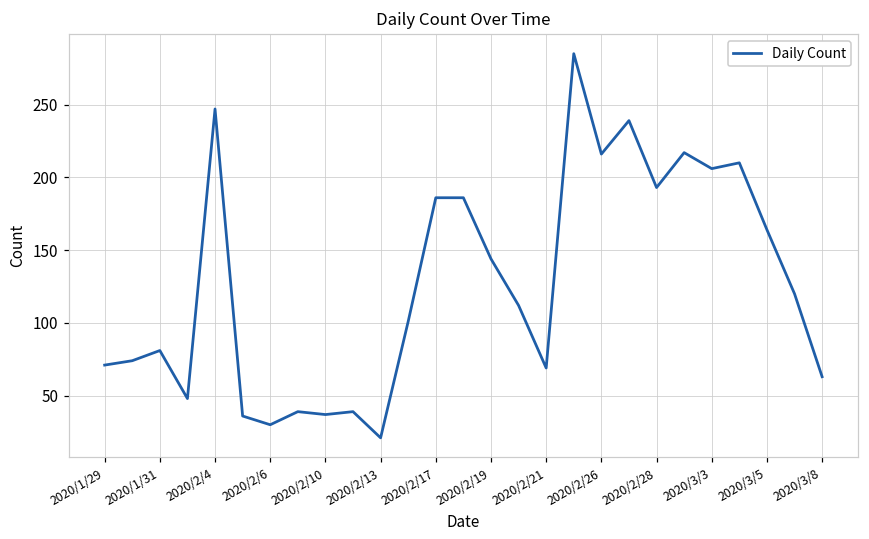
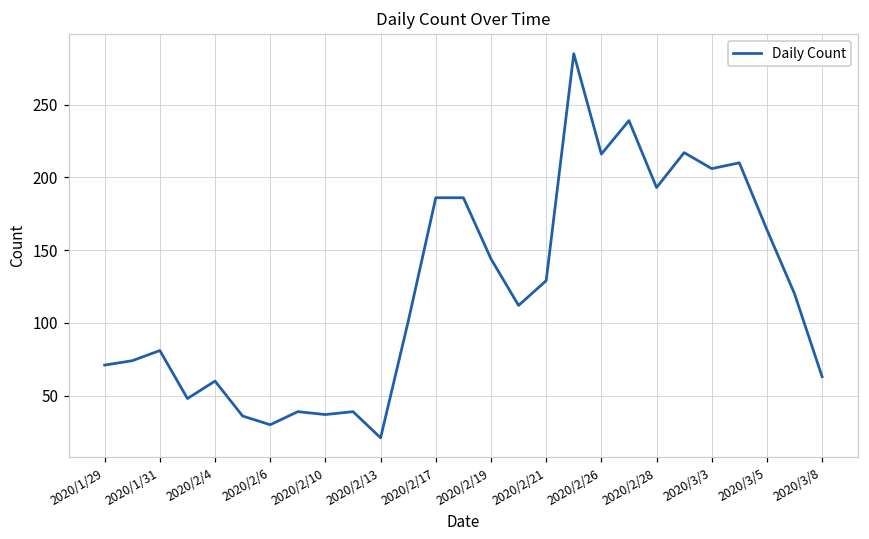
2020/2/4: 247 -> 60
2020/2/21: 69 -> 129
